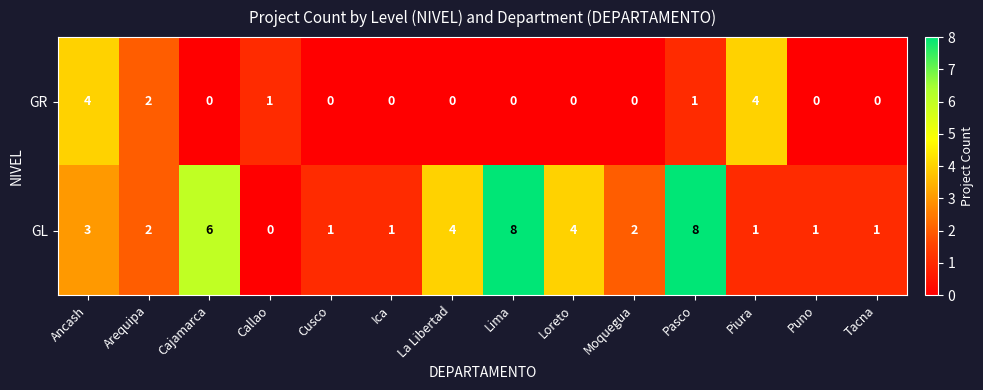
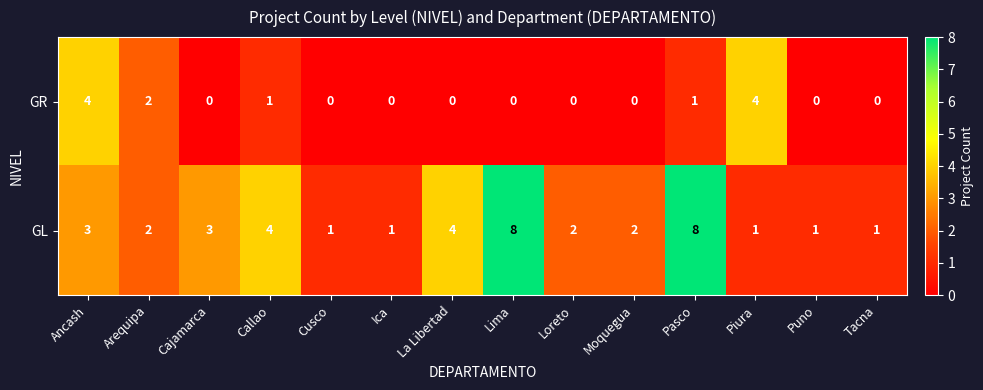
GL, Cajamarca: 6 -> 3
GL, Callao: 0 -> 4
GL, Loreto: 4 -> 2
